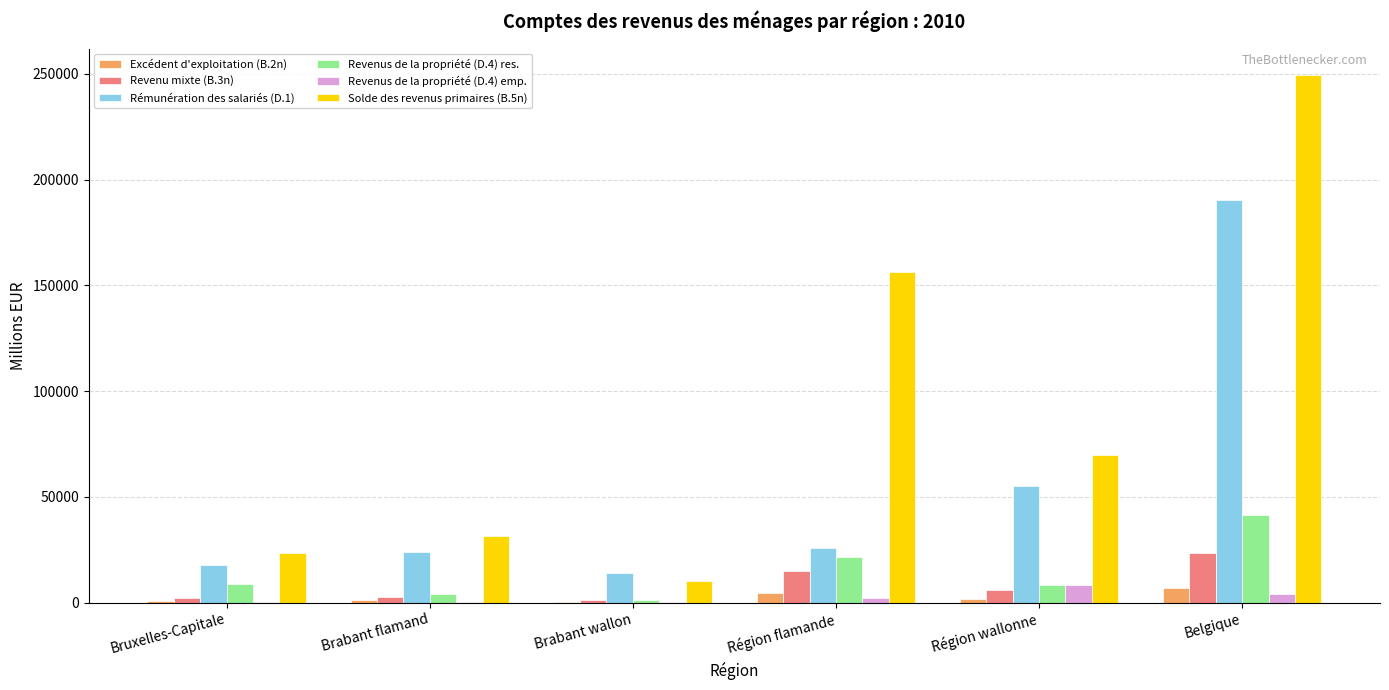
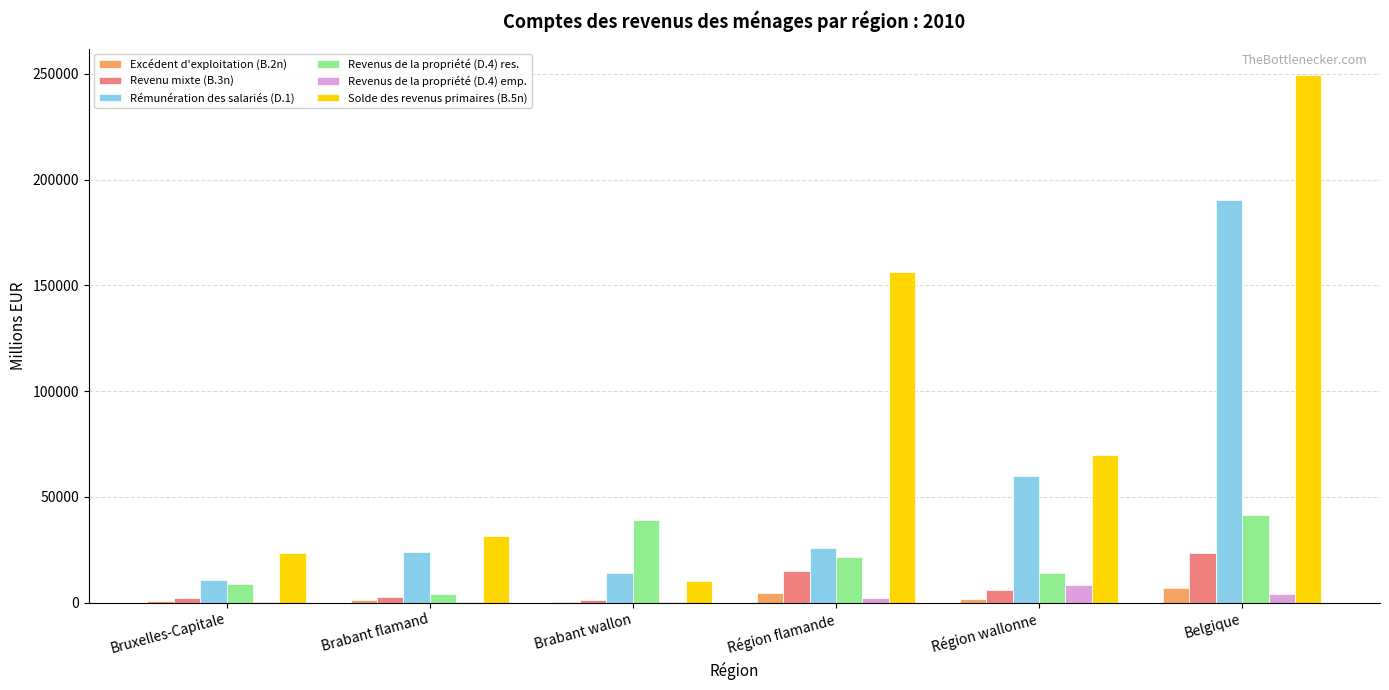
Rémunération des salariés (D.1), Bruxelles-Capitale: 18000 -> 11000
Revenus de la propriété (D.4) res., Brabant wallon: 1000 -> 39000
Rémunération des salariés (D.1), Région wallonne: 55000 -> 60000
Revenus de la propriété (D.4) res., Région wallonne: 8000 -> 14000
